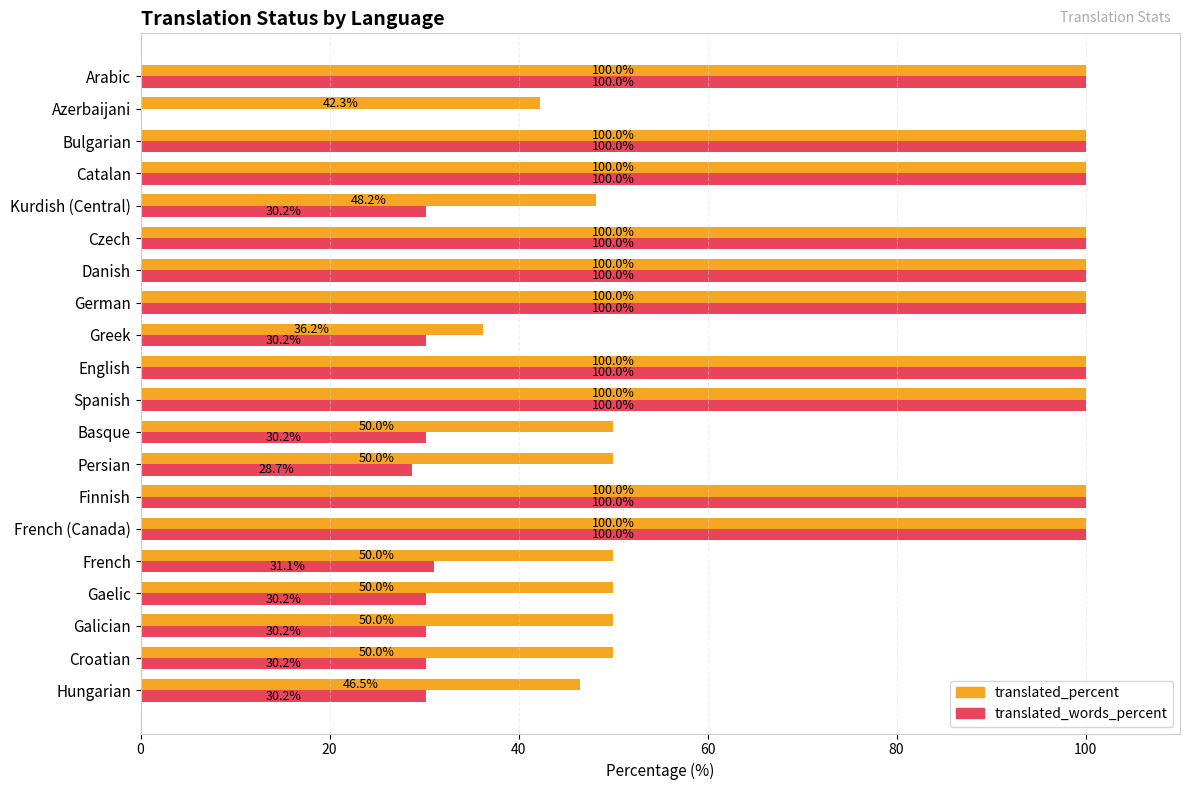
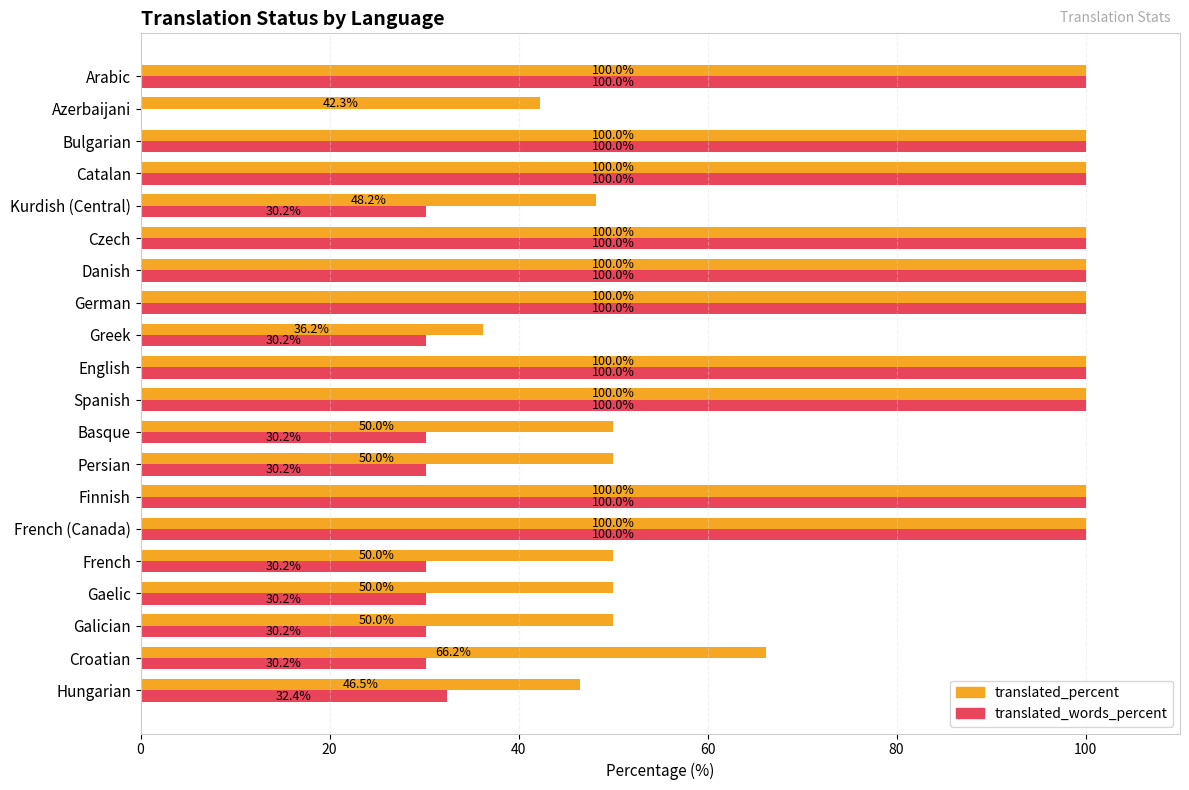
translated_words_percent, Persian: 28.7% -> 30.2%
translated_words_percent, French: 31.1% -> 30.2%
translated_percent, Croatian: 50.0% -> 66.2%
translated_words_percent, Hungarian: 30.2% -> 32.4%
